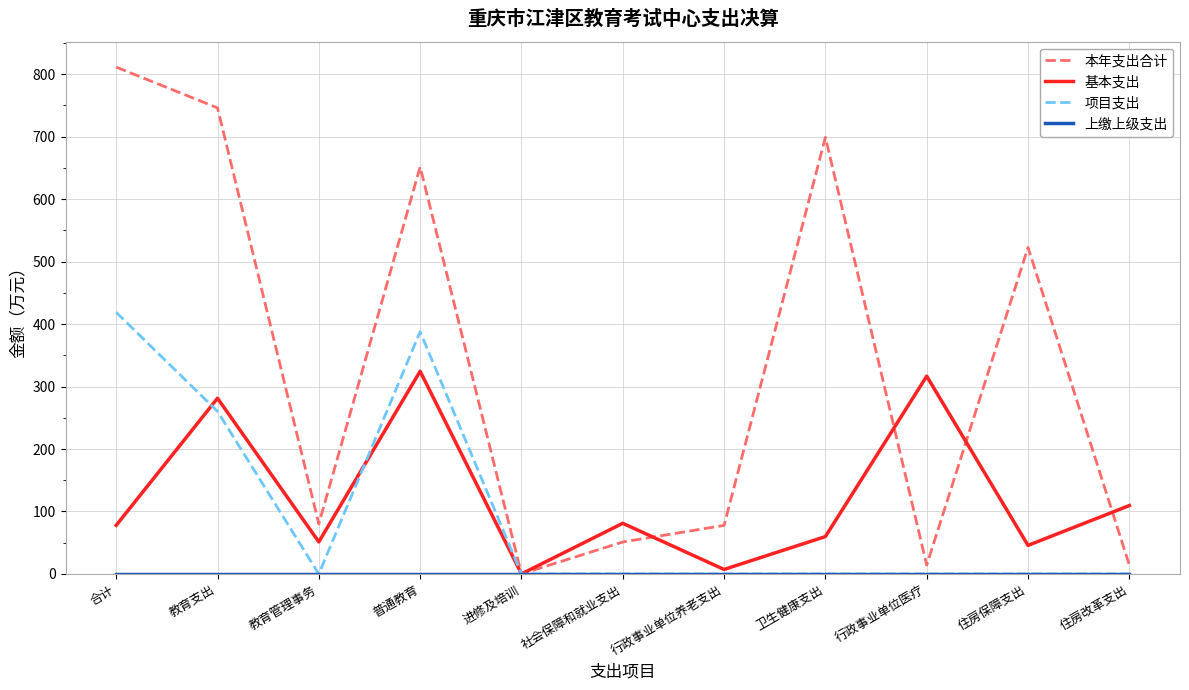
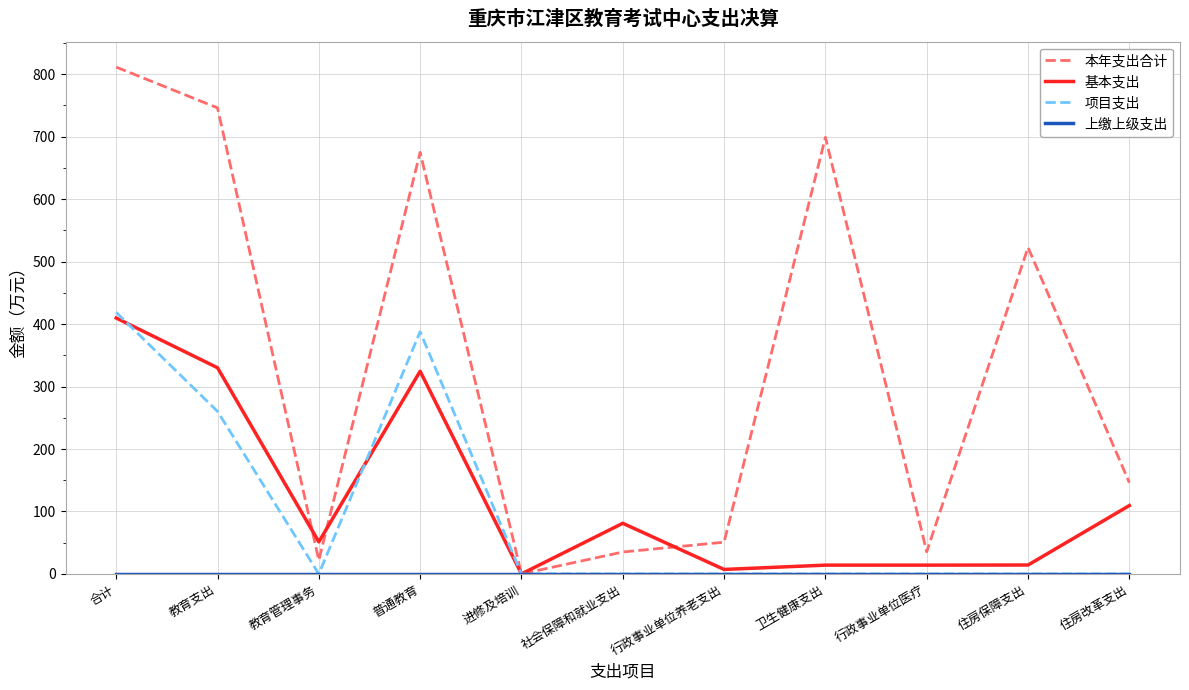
基本支出, 合计: 80 -> 410
基本支出, 教育支出: 280 -> 330
本年支出合计, 教育管理事务: 80 -> 20
本年支出合计, 普通教育: 650 -> 670
本年支出合计, 社会保障和就业支出: 50 -> 40
本年支出合计, 行政事业单位养老支出: 80 -> 50
基本支出, 卫生健康支出: 60 -> 10
本年支出合计, 行政事业单位医疗: 10 -> 40
基本支出, 行政事业单位医疗: 320 -> 10
基本支出, 住房保障支出: 50 -> 10
本年支出合计, 住房改革支出: 10 -> 150
